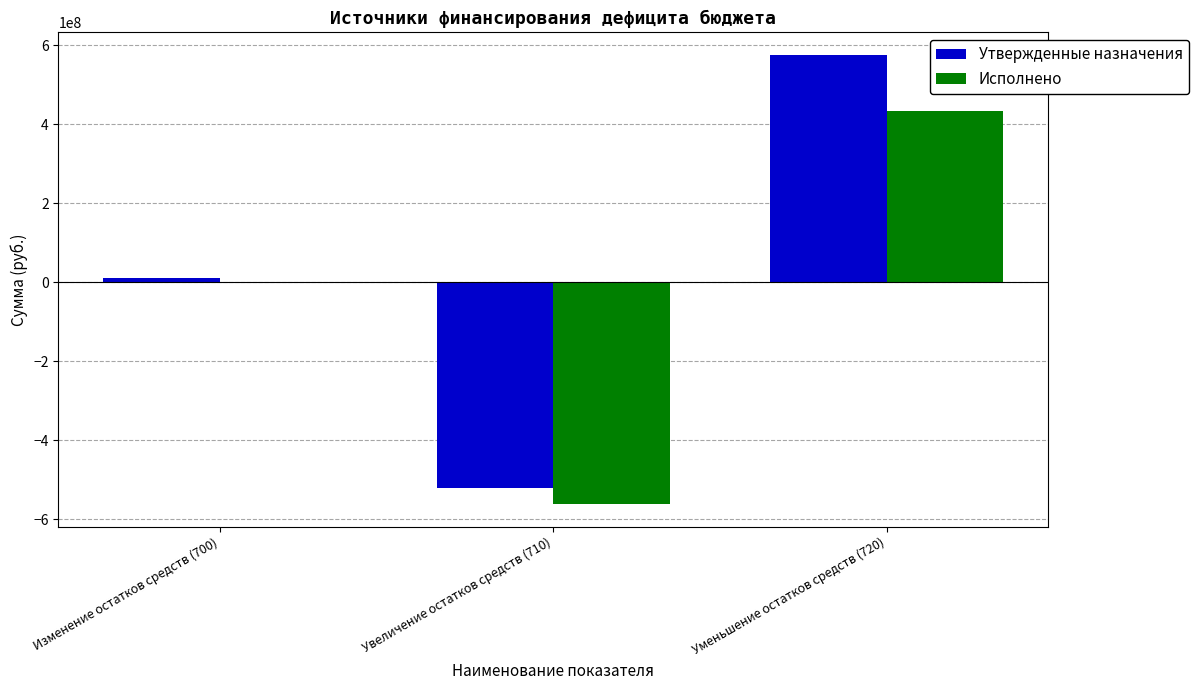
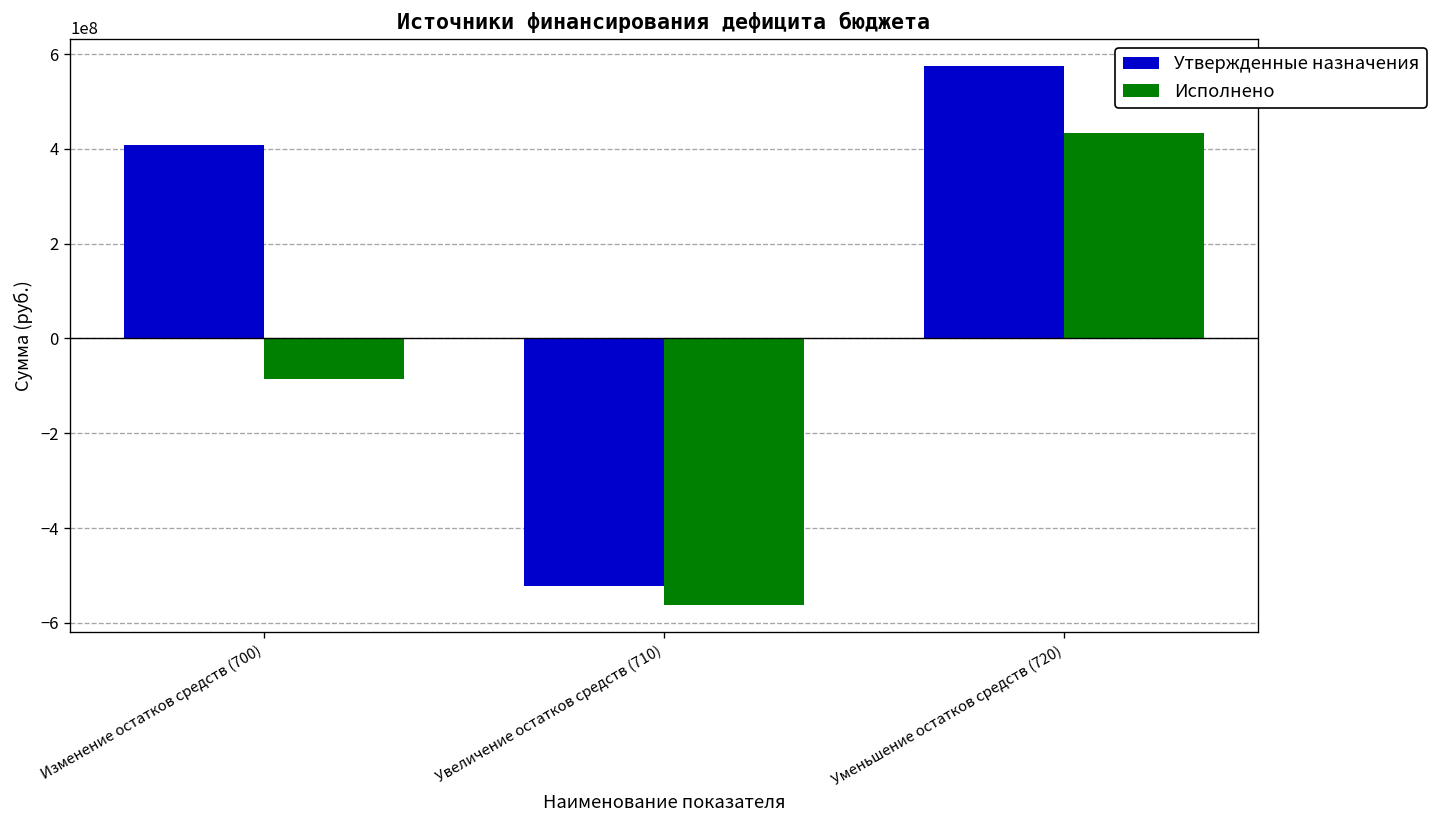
Утвержденные назначения, Изменение остатков средств (700): 10000000 -> 410000000
Исполнено, Изменение остатков средств (700): 0 -> -80000000
